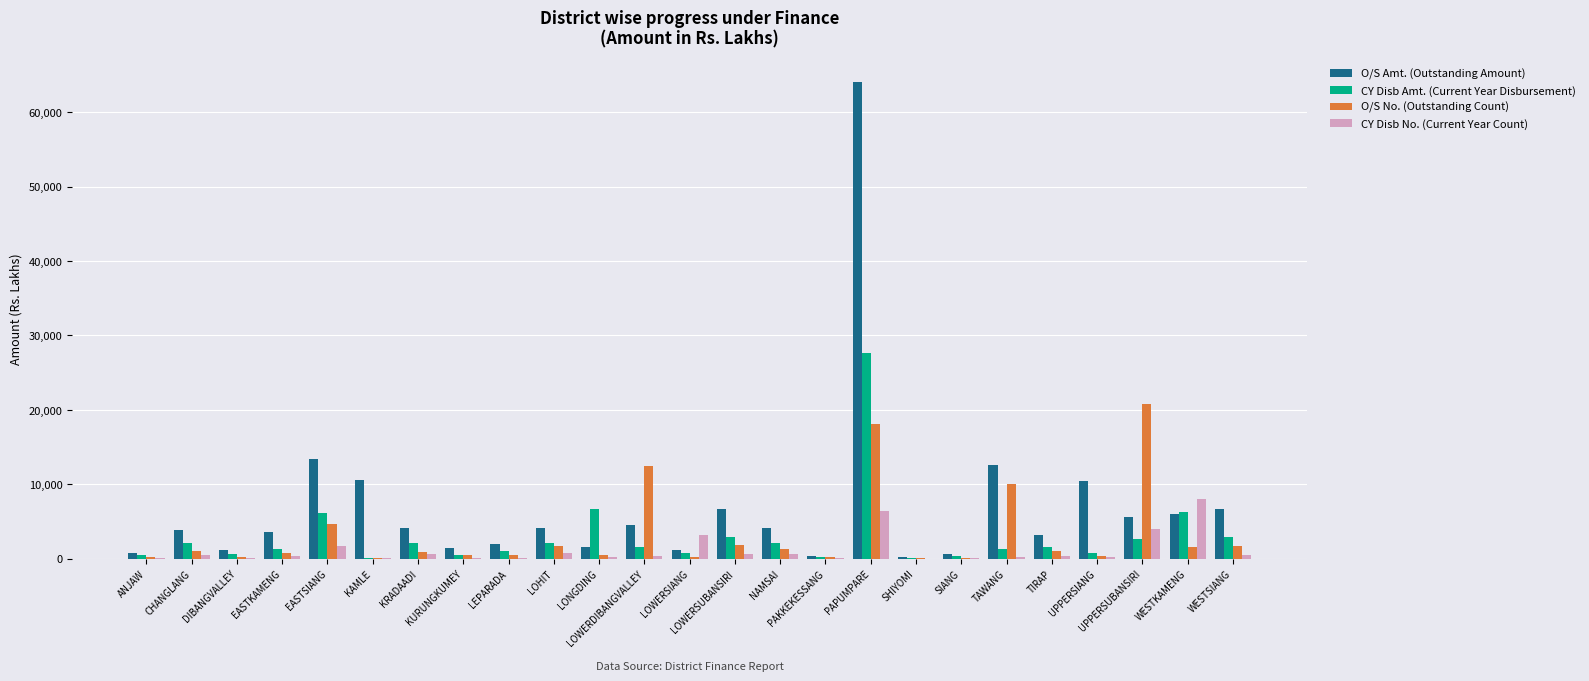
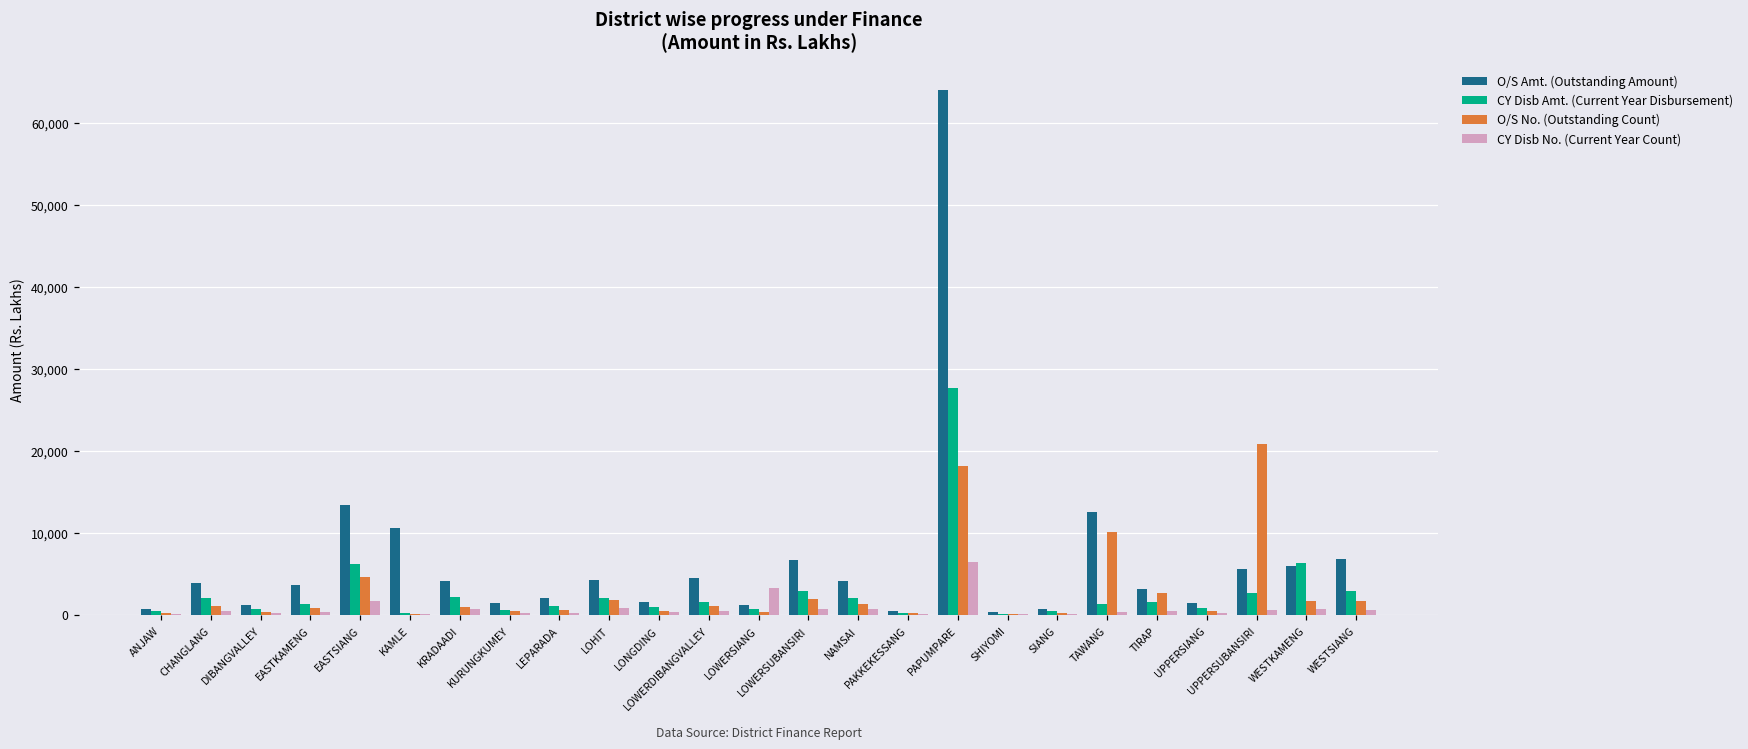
CY Disb Amt. (Current Year Disbursement), LONGDING: 7,000 -> 1,000
O/S No. (Outstanding Count), LOWERDIBANGVALLEY: 12,000 -> 1,000
O/S No. (Outstanding Count), TIRAP: 1,000 -> 3,000
O/S Amt. (Outstanding Amount), UPPERSIANG: 10,000 -> 1,000
CY Disb No. (Current Year Count), UPPERSUBANSIRI: 4,000 -> 1,000
CY Disb No. (Current Year Count), WESTKAMENG: 8,000 -> 1,000
